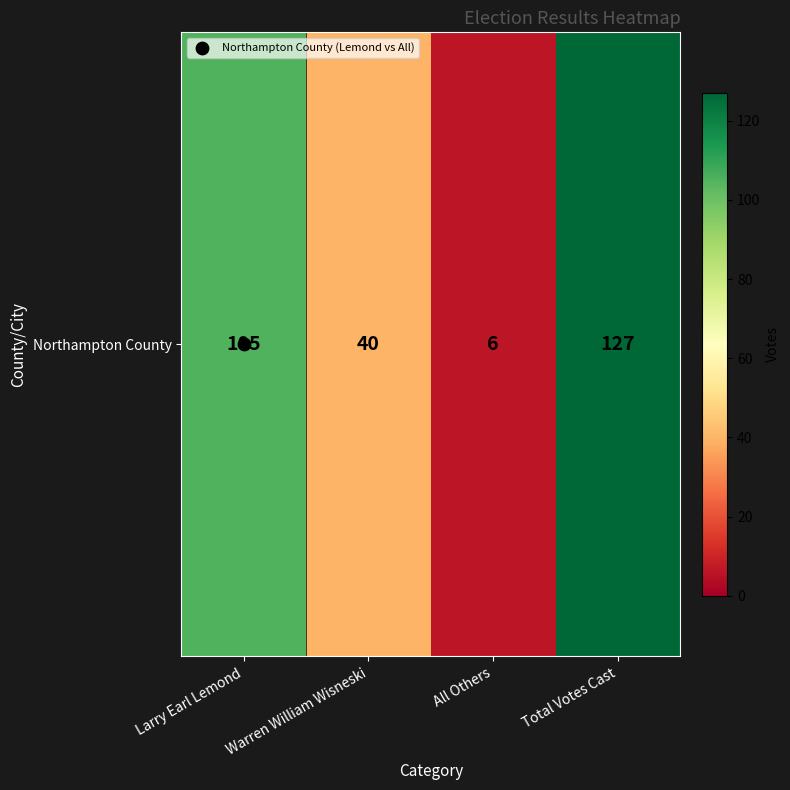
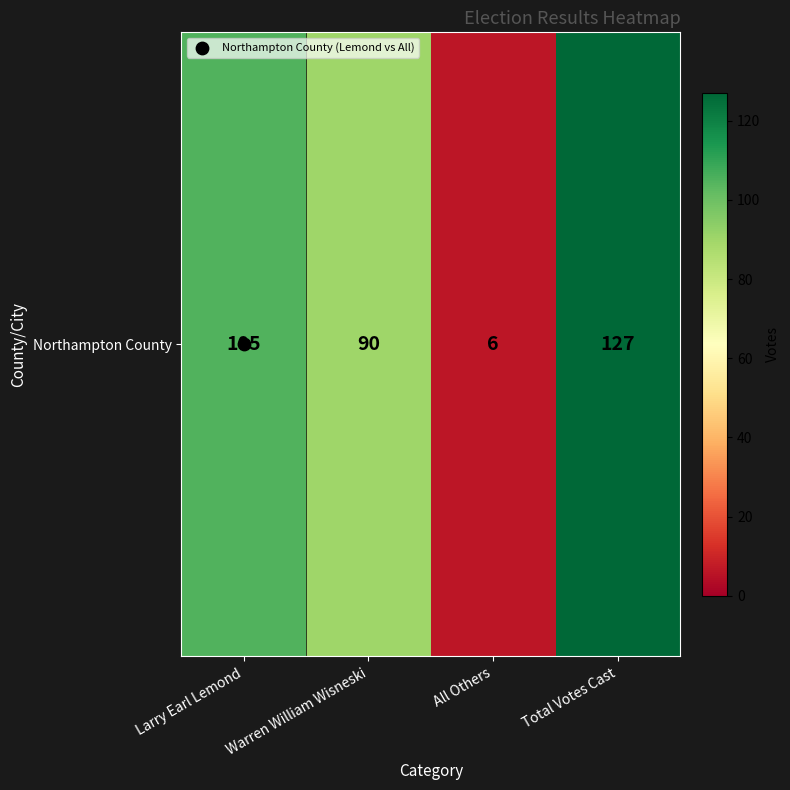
Northampton County, Warren William Wisneski: 40 -> 90
